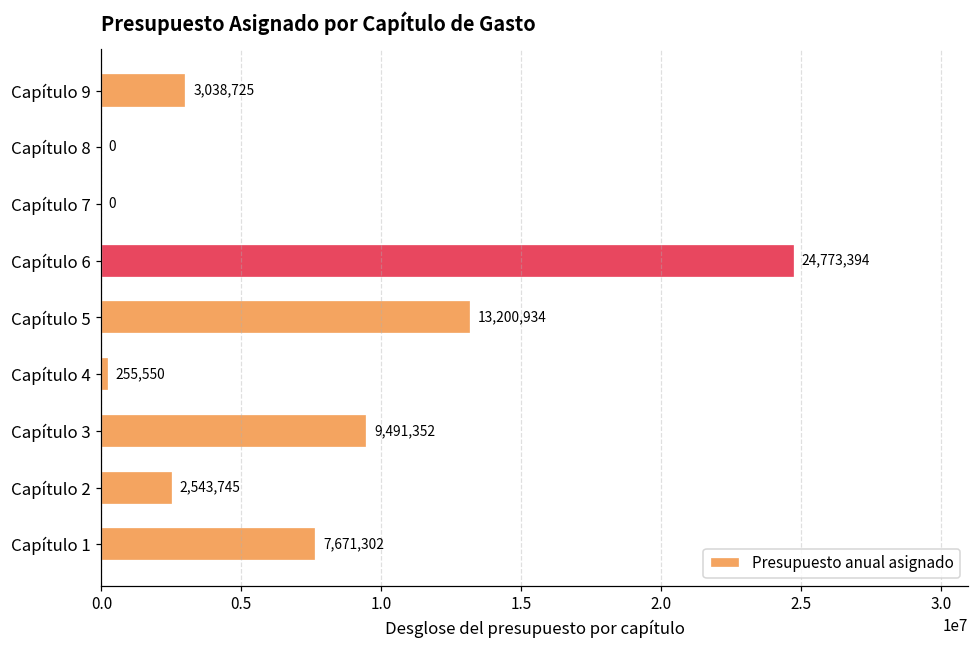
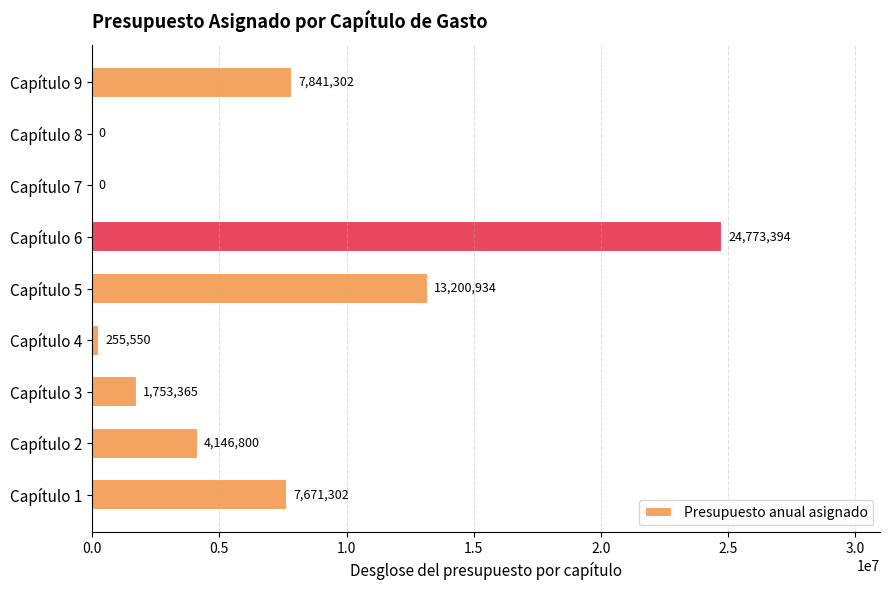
Capítulo 9: 3,038,725 -> 7,841,302
Capítulo 3: 9,491,352 -> 1,753,365
Capítulo 2: 2,543,745 -> 4,146,800
